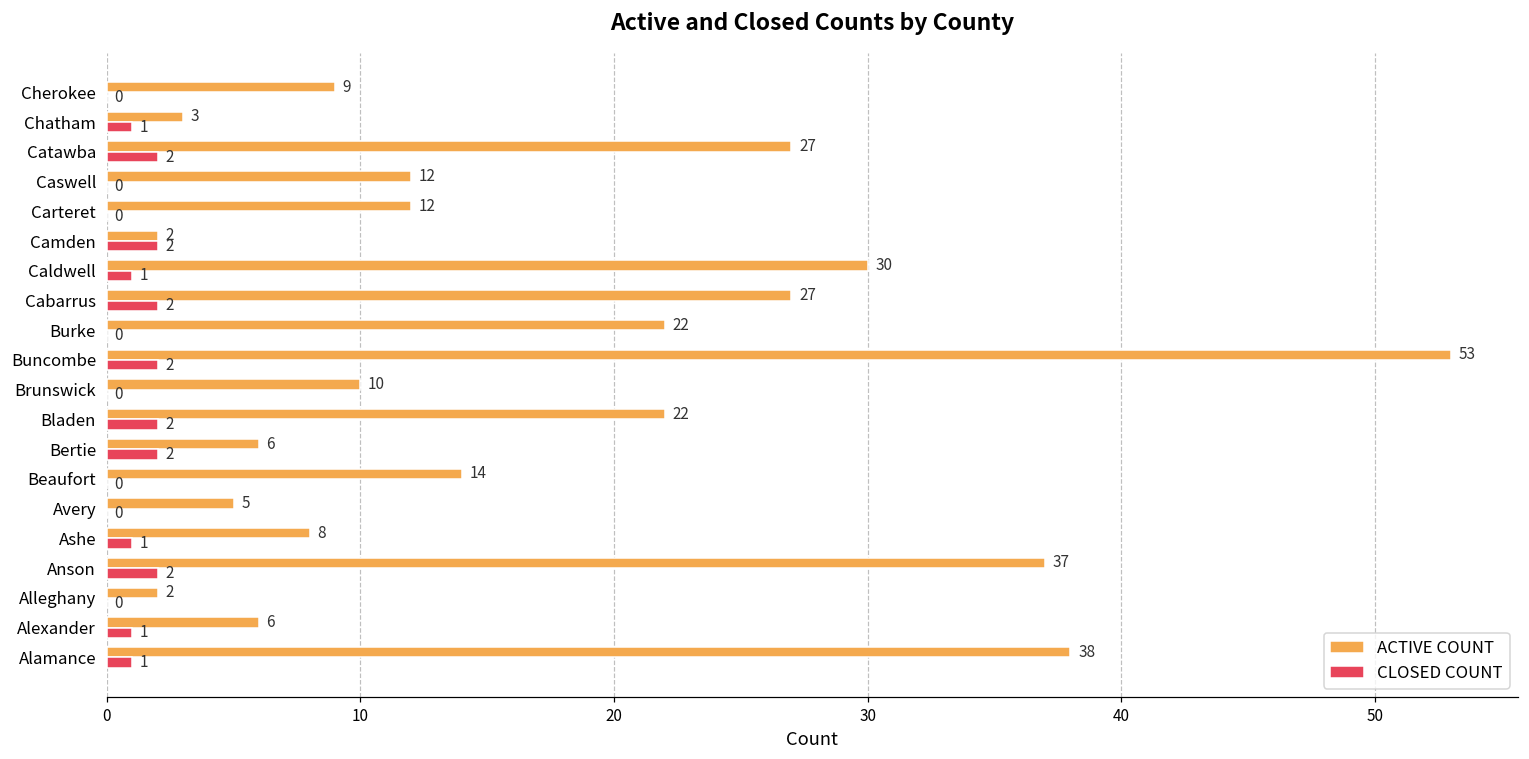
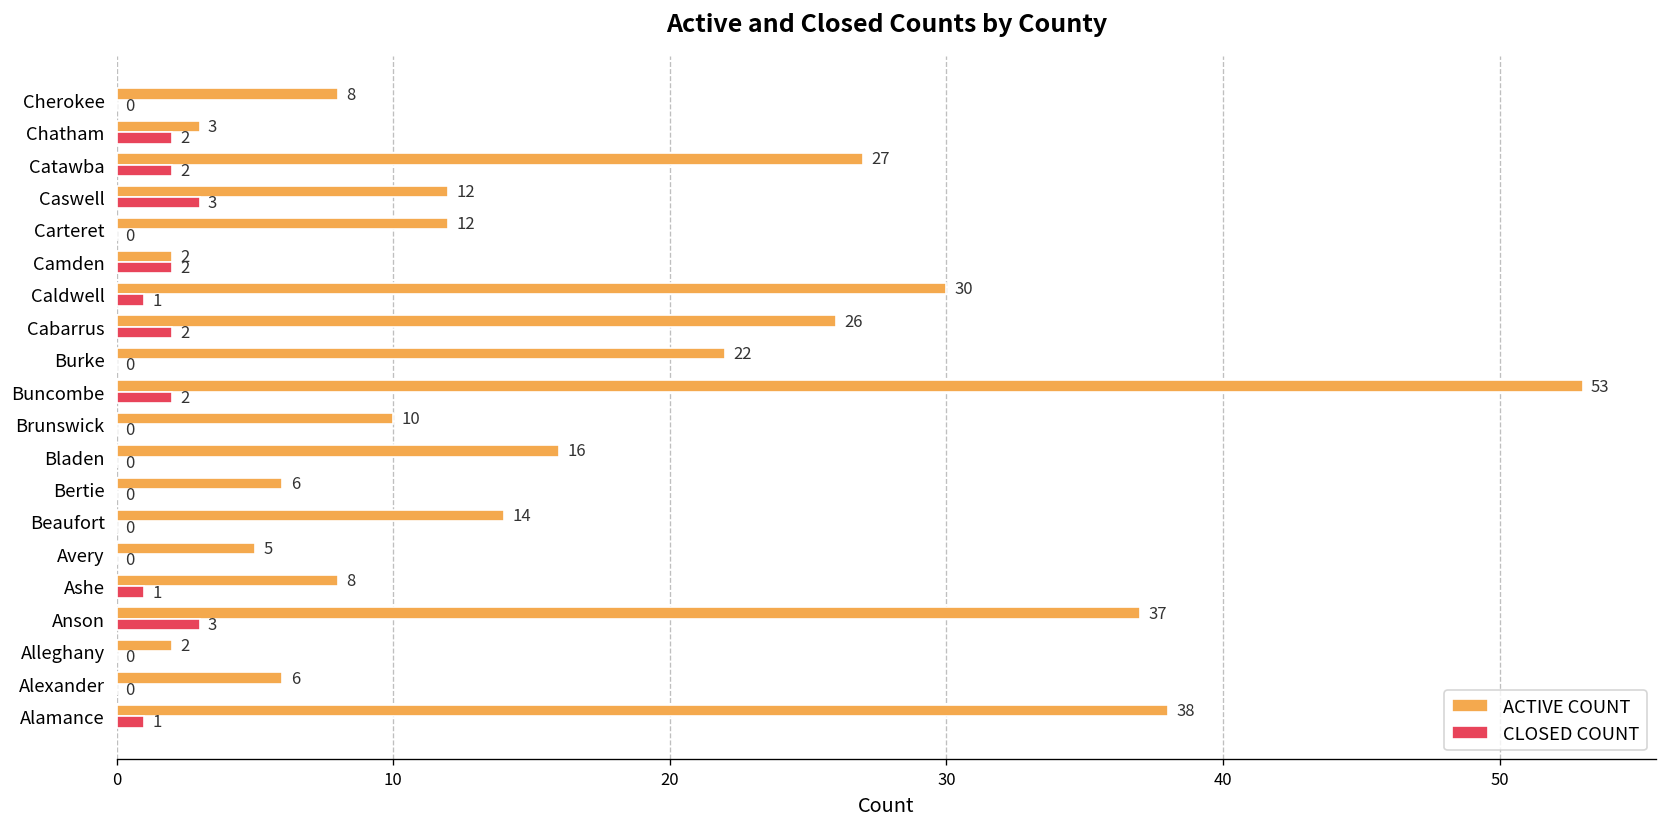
ACTIVE COUNT, Cherokee: 9 -> 8
CLOSED COUNT, Chatham: 1 -> 2
CLOSED COUNT, Caswell: 0 -> 3
ACTIVE COUNT, Cabarrus: 27 -> 26
ACTIVE COUNT, Bladen: 22 -> 16
CLOSED COUNT, Bladen: 2 -> 0
CLOSED COUNT, Bertie: 2 -> 0
CLOSED COUNT, Anson: 2 -> 3
CLOSED COUNT, Alexander: 1 -> 0
